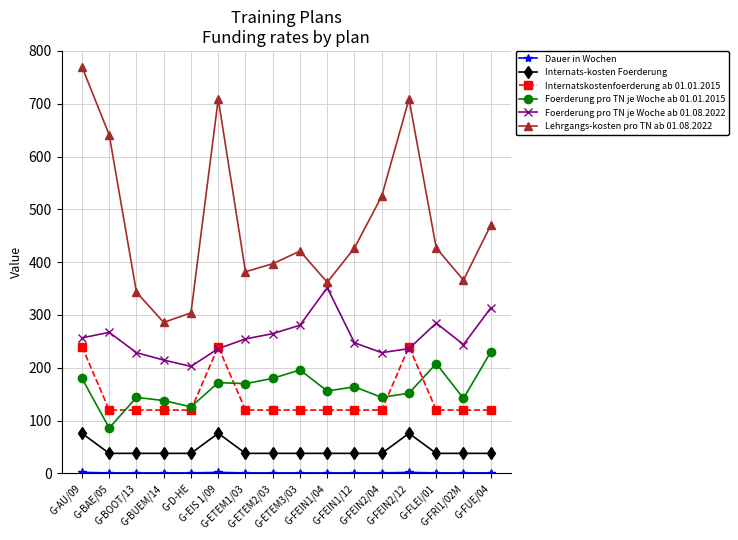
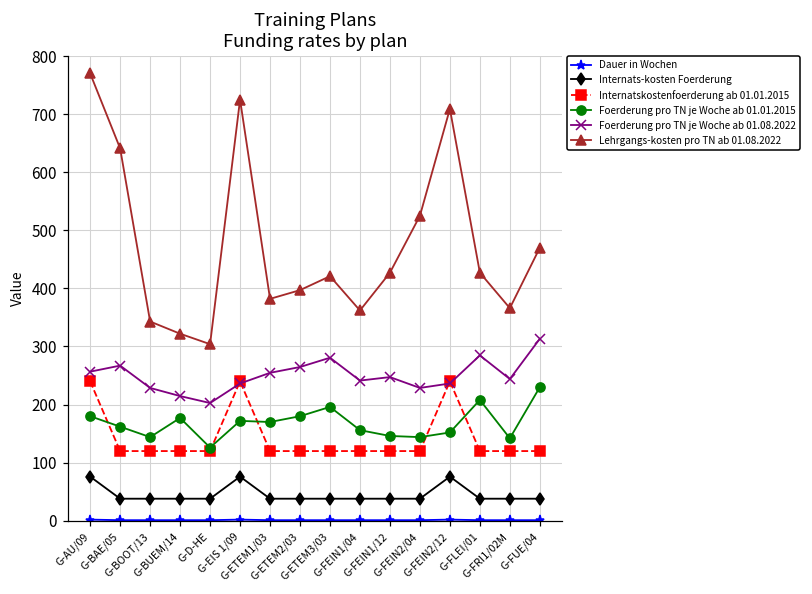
Foerderung pro TN je Woche ab 01.01.2015, G-BAE/05: 90 -> 160
Foerderung pro TN je Woche ab 01.01.2015, G-BUEM/14: 140 -> 180
Lehrgangs-kosten pro TN ab 01.08.2022, G-BUEM/14: 290 -> 320
Lehrgangs-kosten pro TN ab 01.08.2022, G-EIS 1/09: 710 -> 730
Foerderung pro TN je Woche ab 01.08.2022, G-FEIN1/04: 350 -> 240
Foerderung pro TN je Woche ab 01.01.2015, G-FEIN1/12: 160 -> 150
